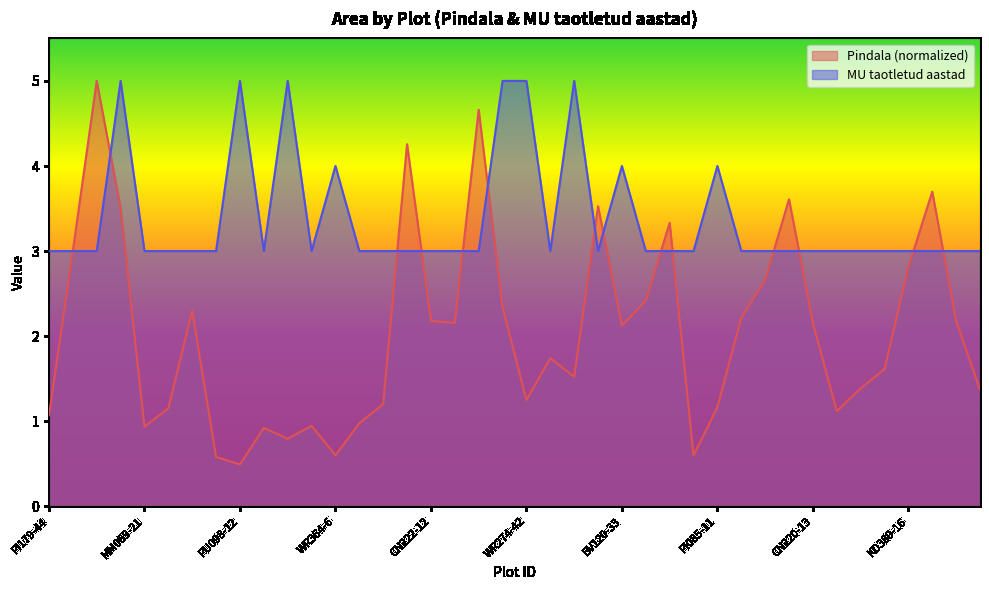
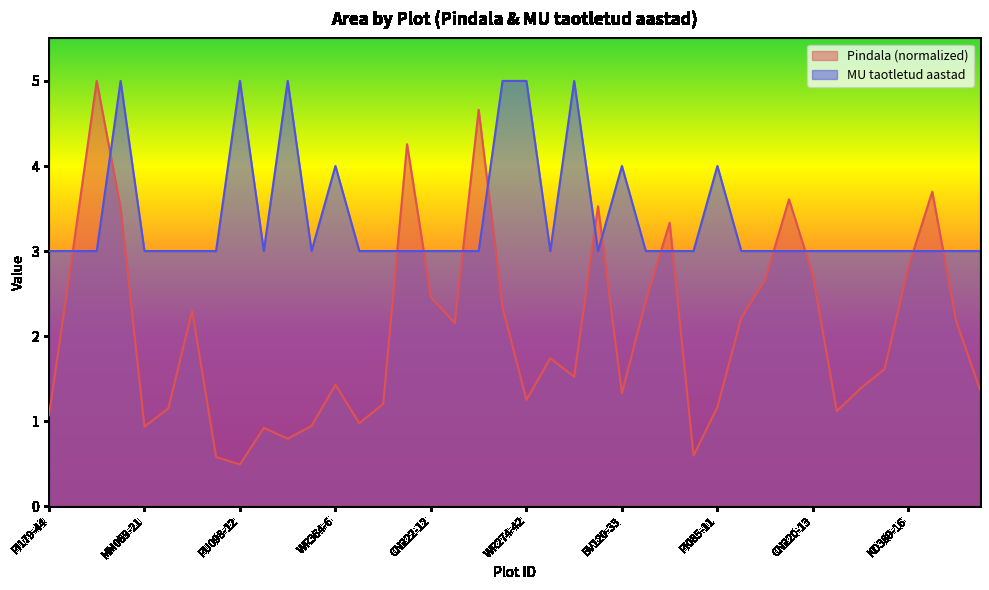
Pindala (normalized), WR364-6: 0.6 -> 1.4
Pindala (normalized), CN222-12: 2.2 -> 2.5
Pindala (normalized), BV120-33: 2.1 -> 1.3
Pindala (normalized), CN220-13: 2.2 -> 2.7
